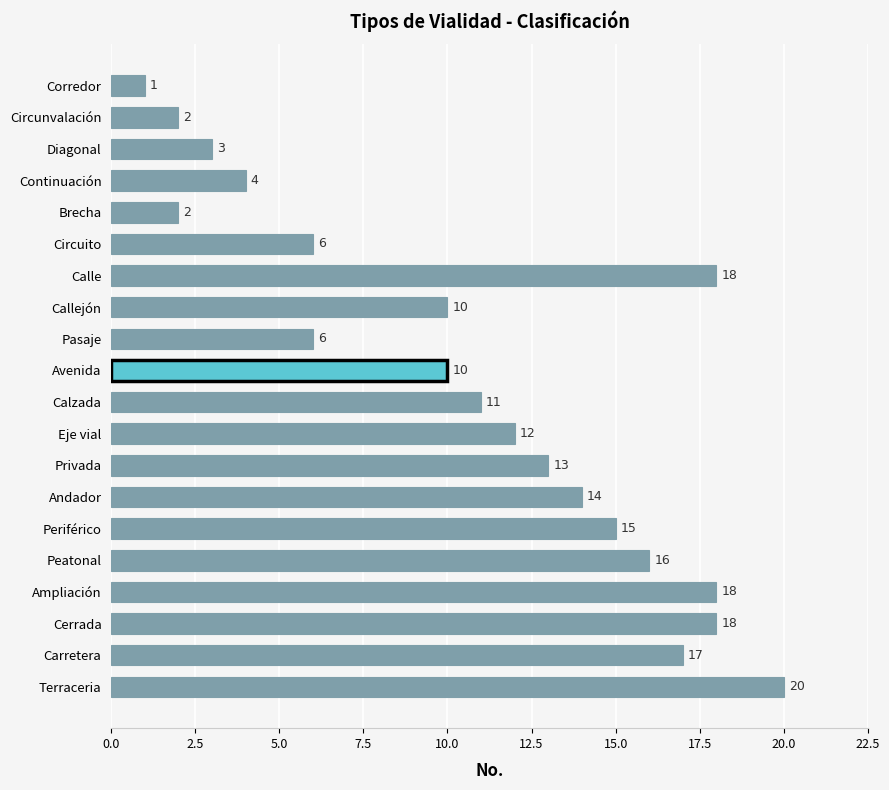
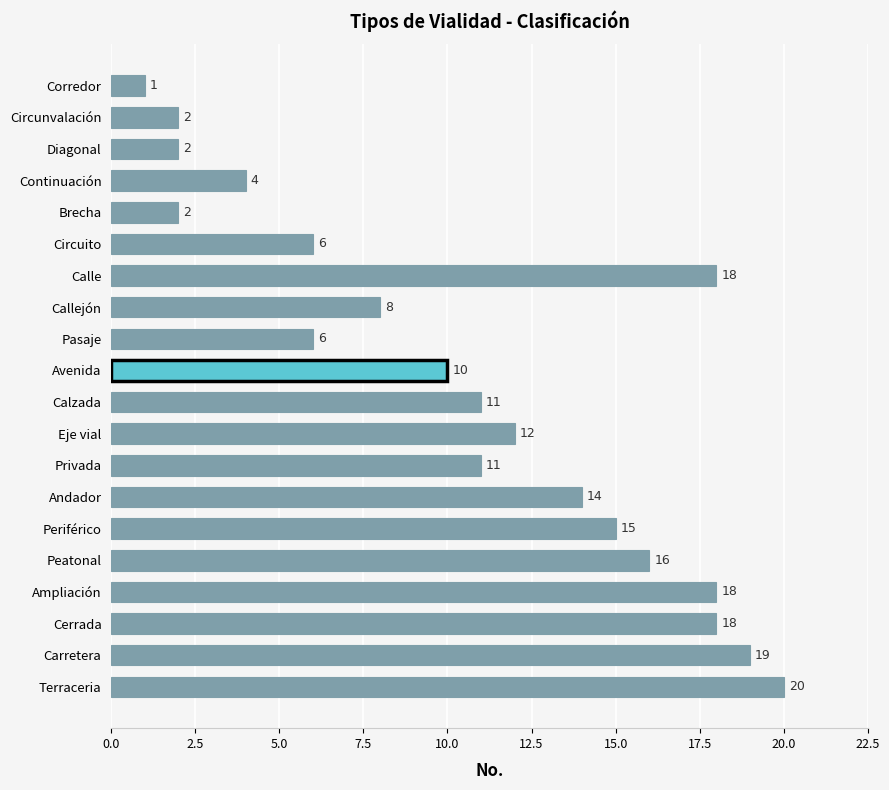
Diagonal: 3 -> 2
Callejón: 10 -> 8
Privada: 13 -> 11
Carretera: 17 -> 19
